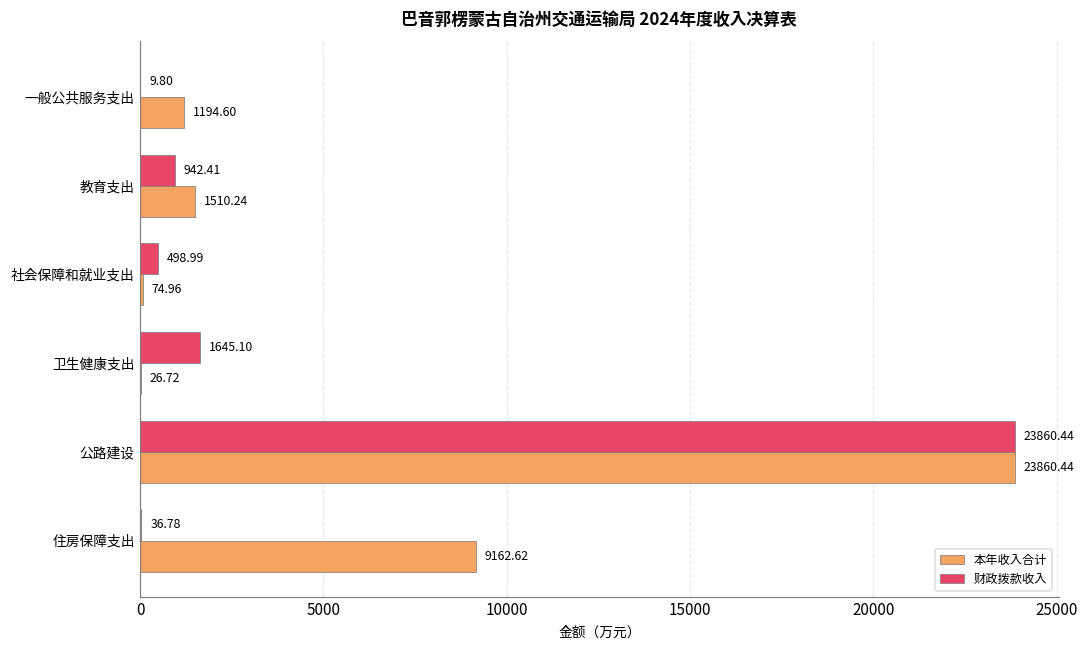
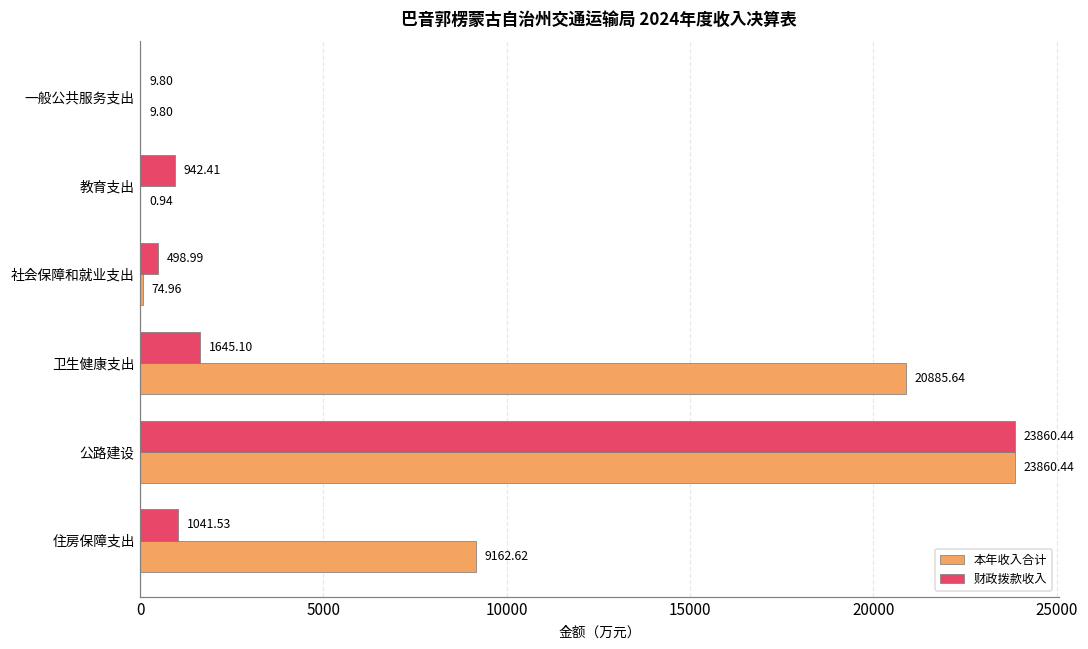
本年收入合计, 一般公共服务支出: 1194.60 -> 9.80
本年收入合计, 教育支出: 1510.24 -> 0.94
本年收入合计, 卫生健康支出: 26.72 -> 20885.64
财政拨款收入, 住房保障支出: 36.78 -> 1041.53
